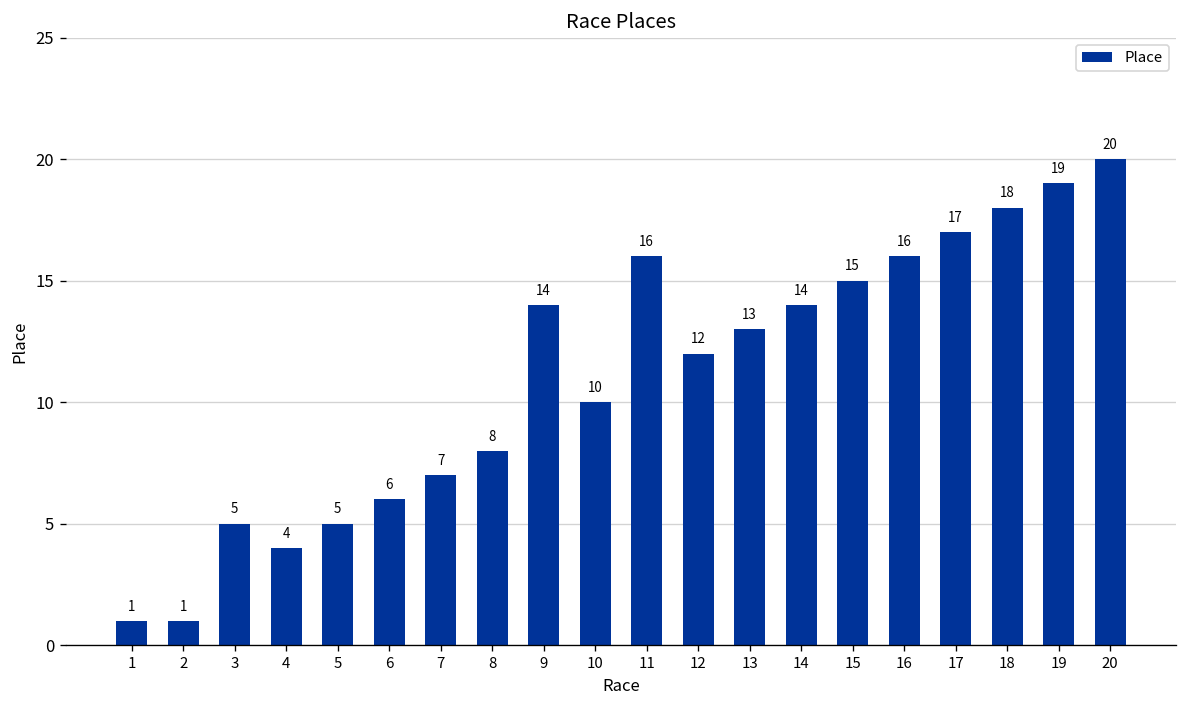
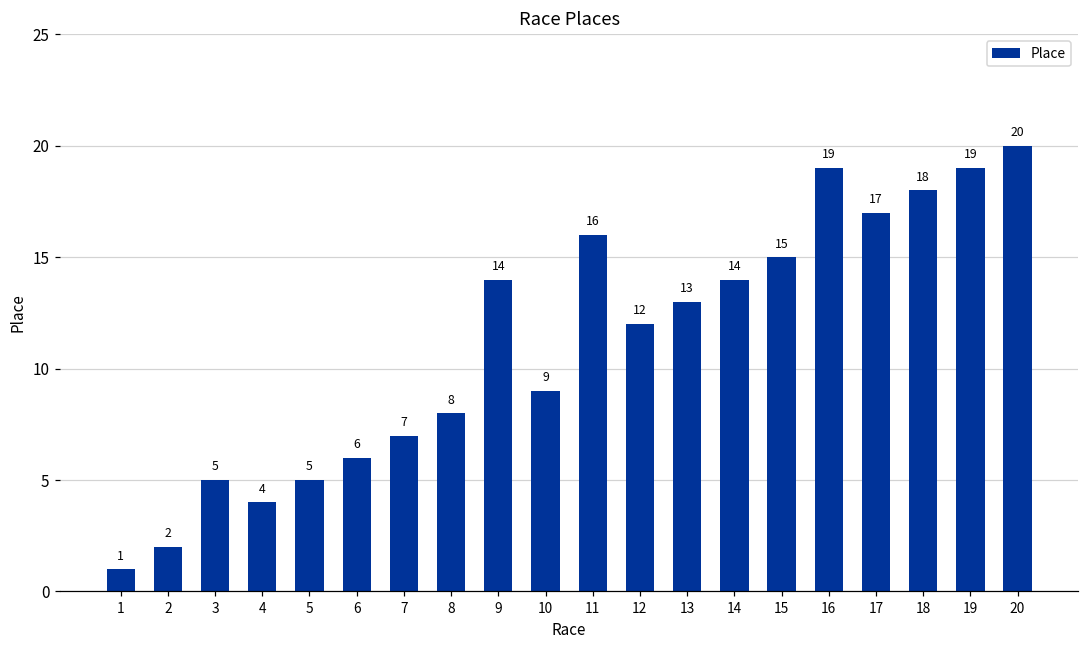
2: 1 -> 2
10: 10 -> 9
16: 16 -> 19
